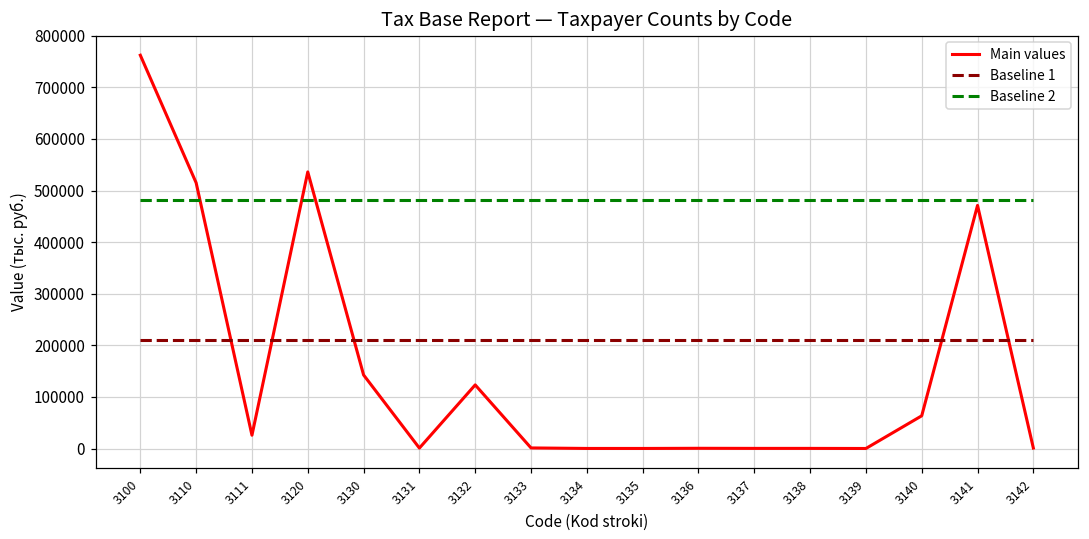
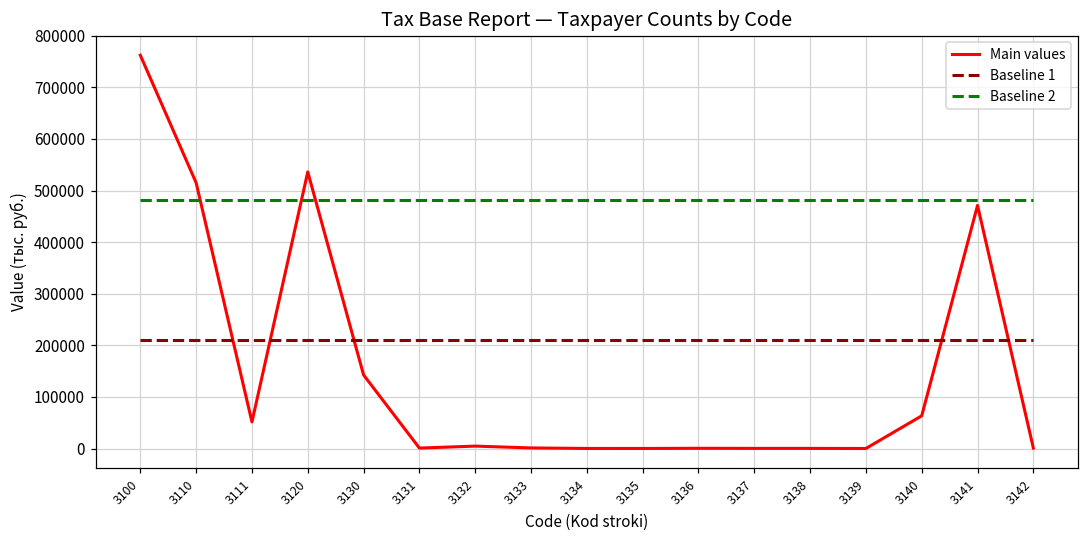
Main values, 3111: 30000 -> 50000
Main values, 3132: 120000 -> 0
